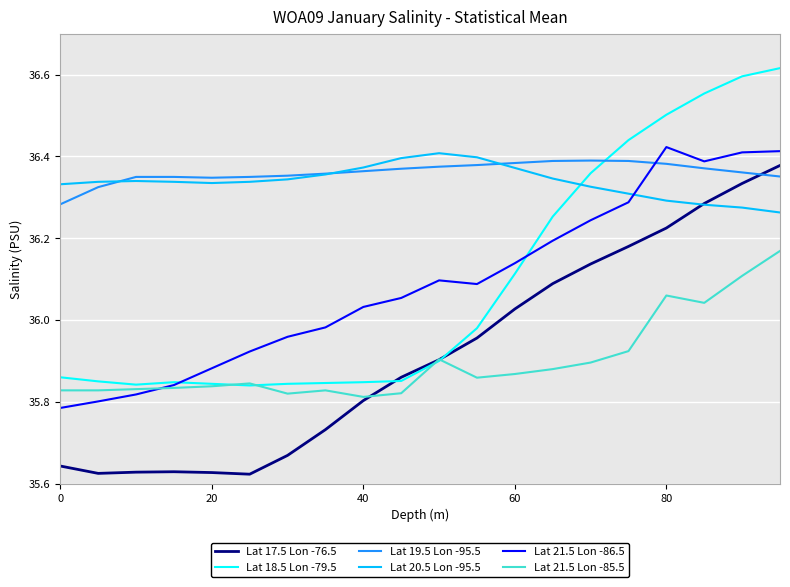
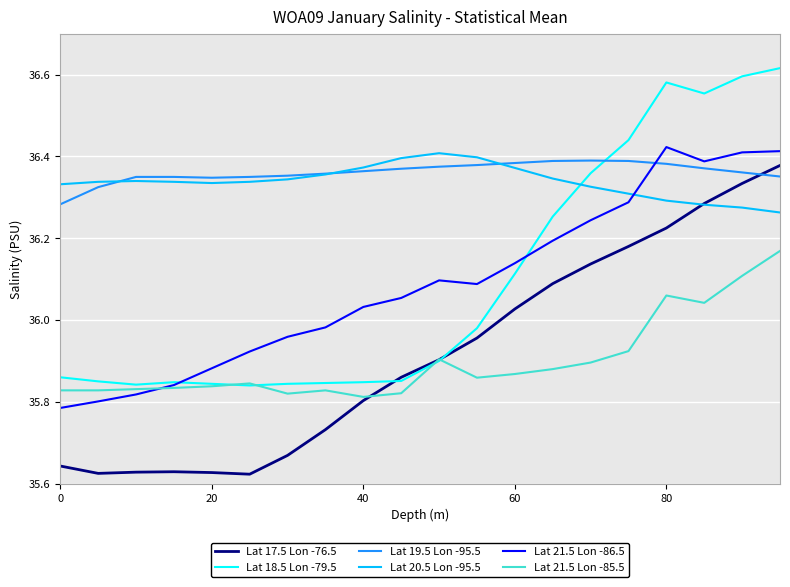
Lat 18.5 Lon -79.5, 80: 36.50 -> 36.58
